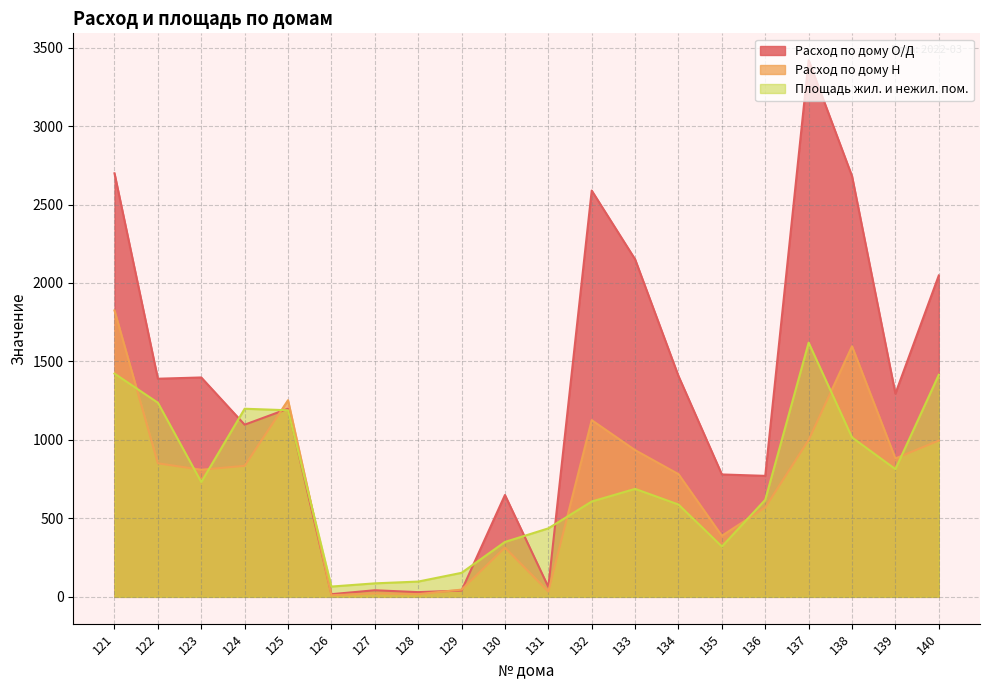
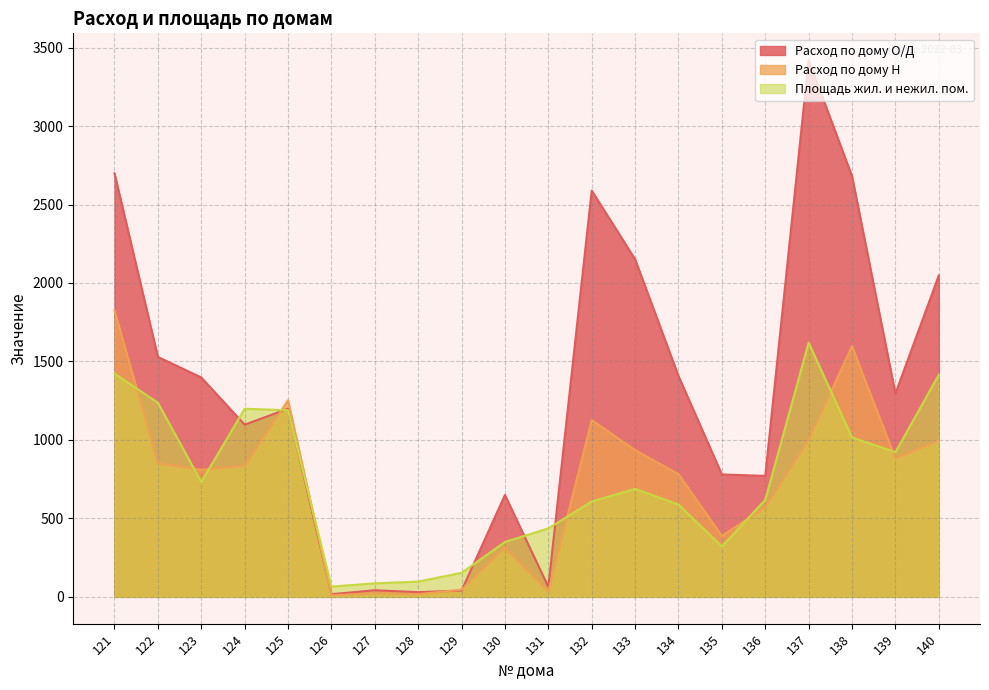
Расход по дому О/Д, 122: 1390 -> 1530
Площадь жил. и нежил. пом., 139: 810 -> 920
